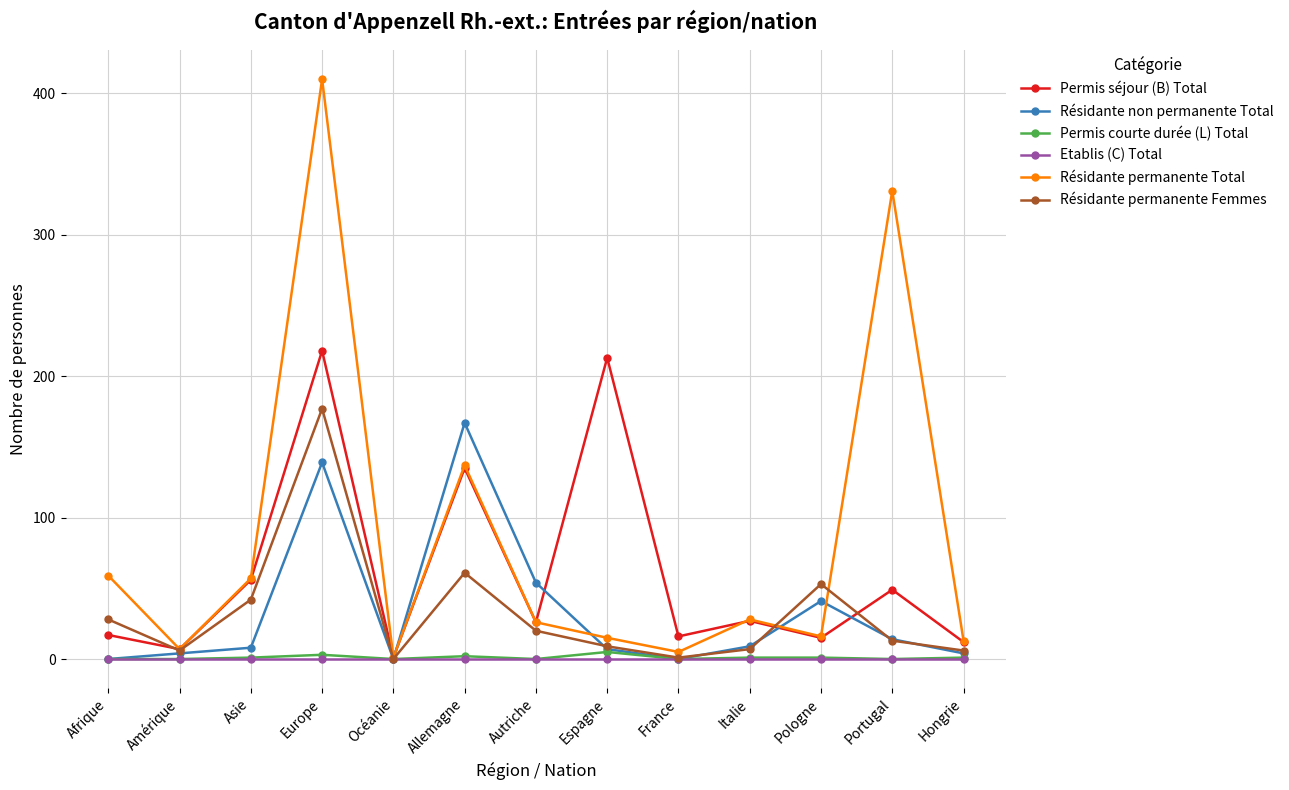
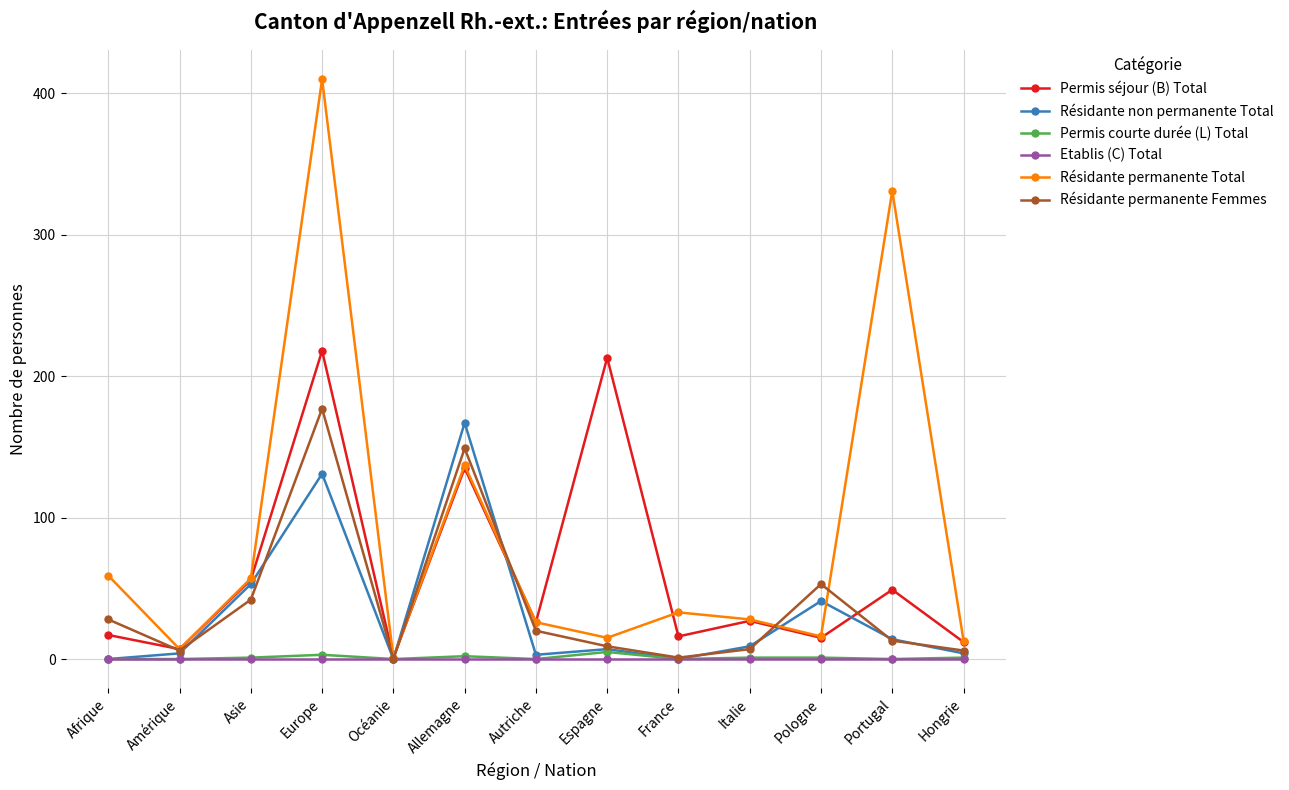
Résidante non permanente Total, Asie: 8 -> 53
Résidante non permanente Total, Europe: 139 -> 131
Résidante permanente Femmes, Allemagne: 61 -> 149
Résidante non permanente Total, Autriche: 54 -> 3
Résidante permanente Total, France: 5 -> 33
